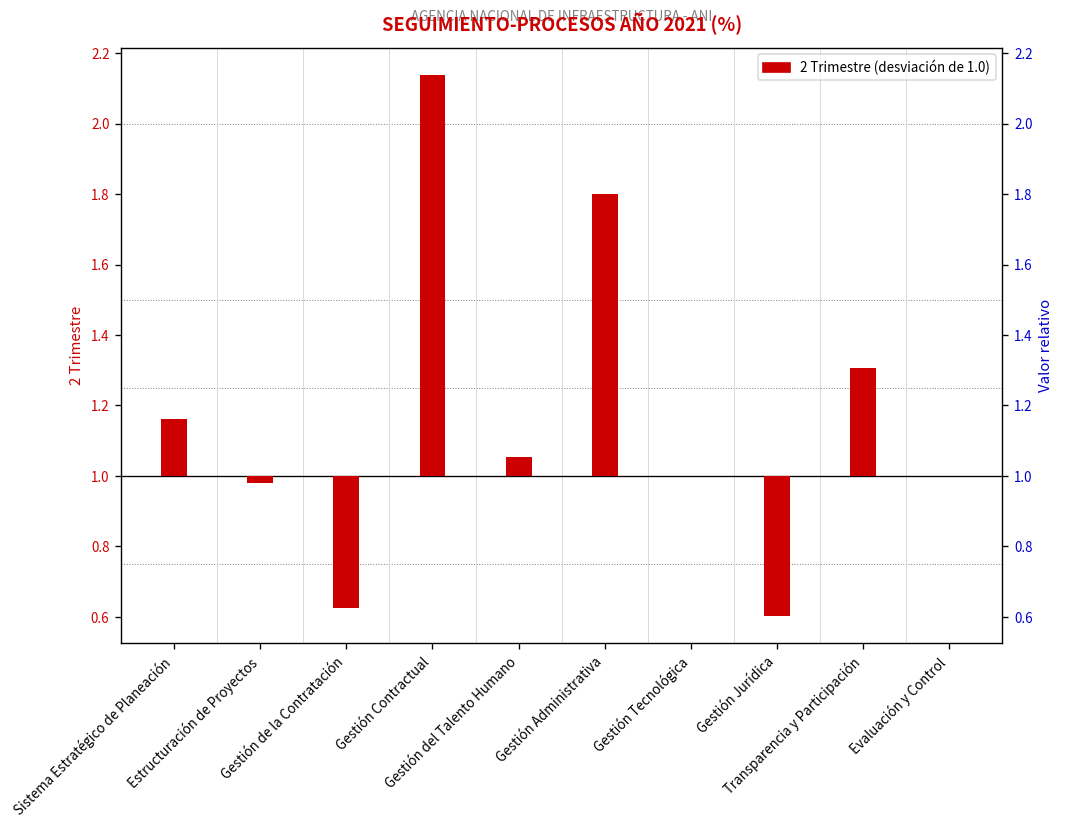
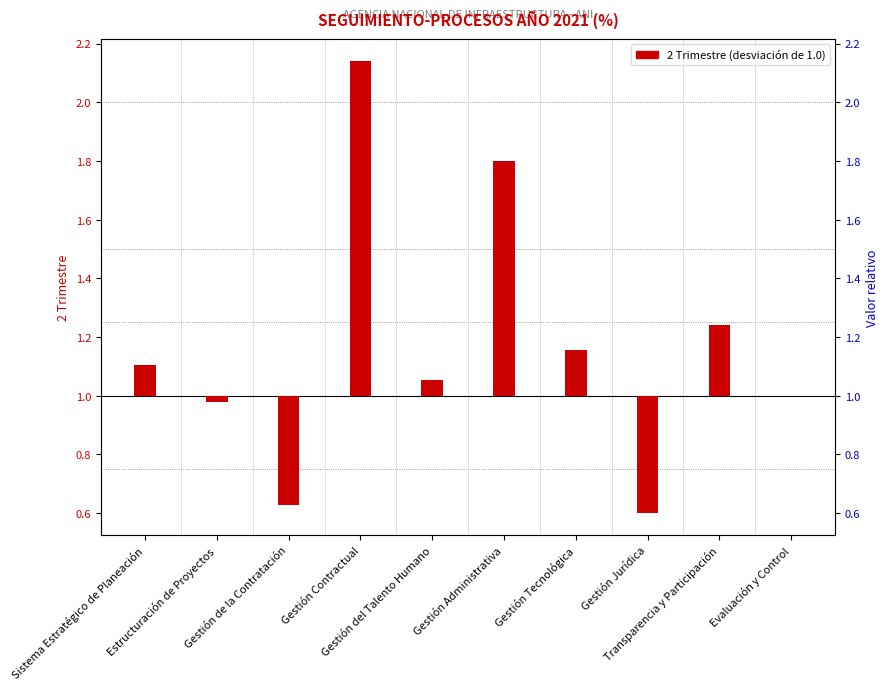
Sistema Estratégico de Planeación: 1.16 -> 1.11
Gestión Tecnológica: 1.00 -> 1.16
Transparencia y Participación: 1.31 -> 1.24
